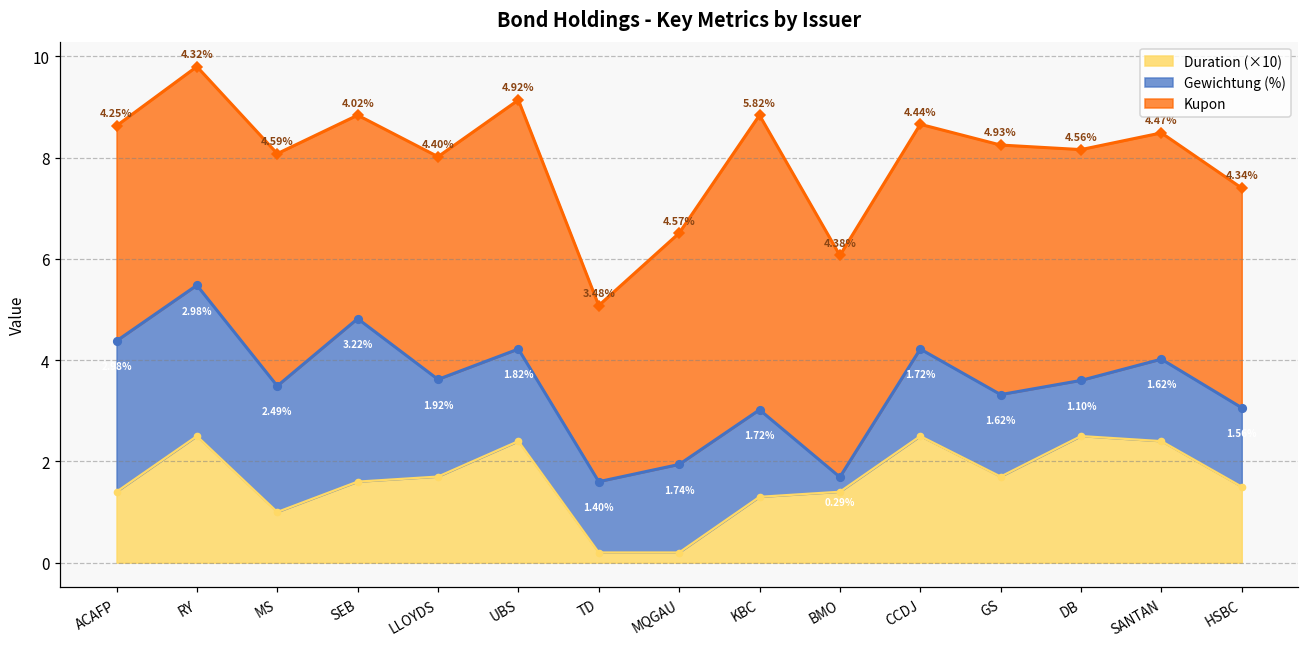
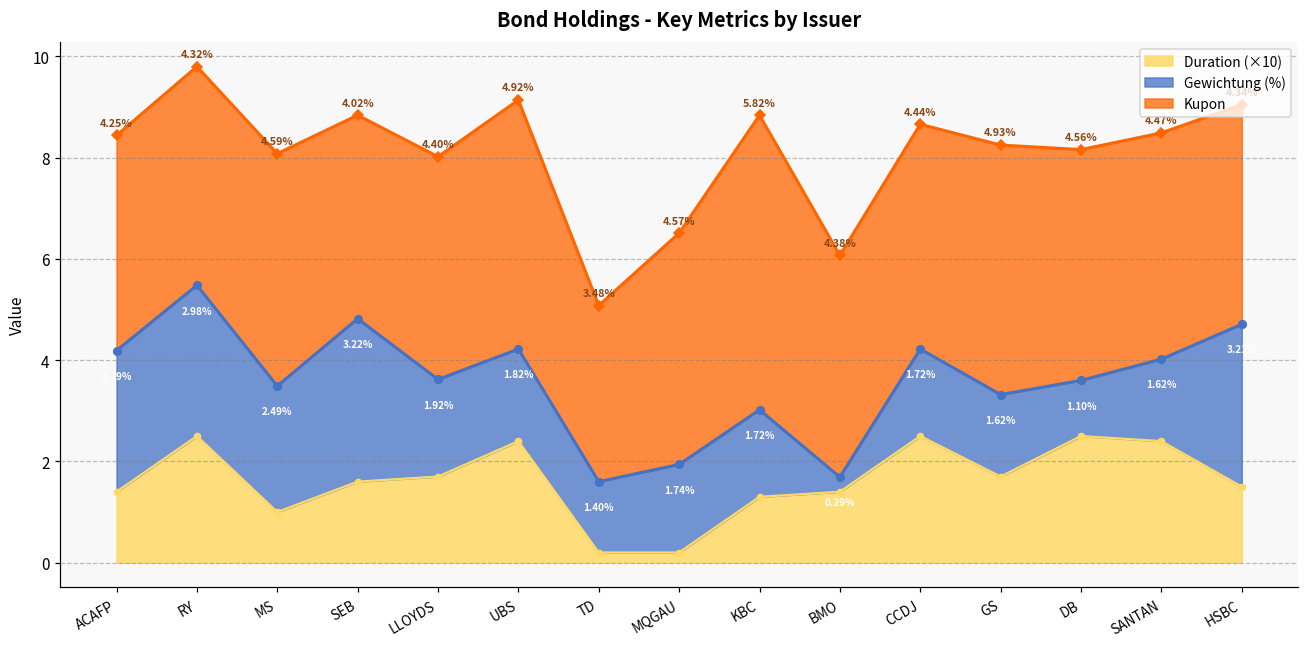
Gewichtung (%), ACAFP: 3.0 -> 2.8
Gewichtung (%), HSBC: 1.6 -> 3.2
